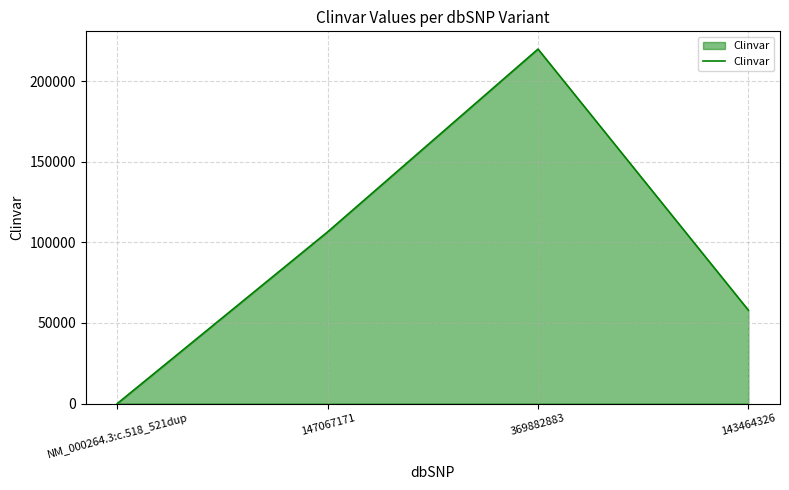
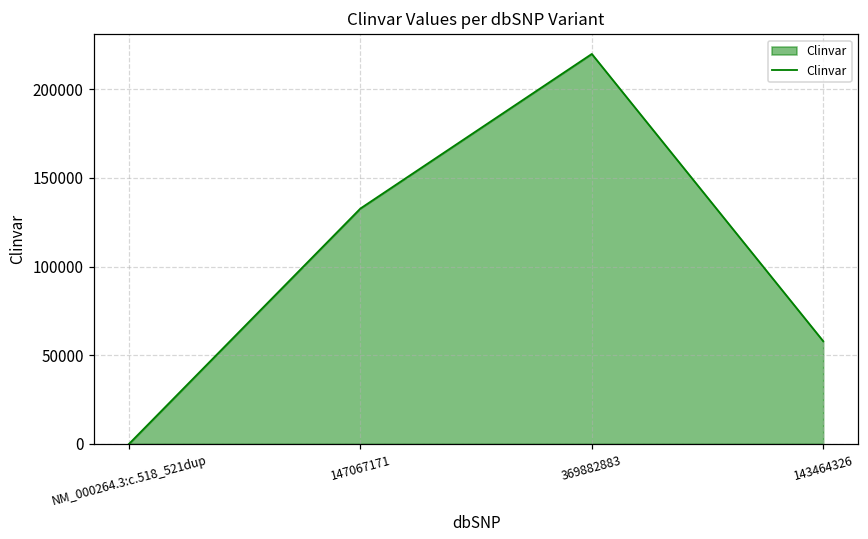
147067171: 107000 -> 133000
